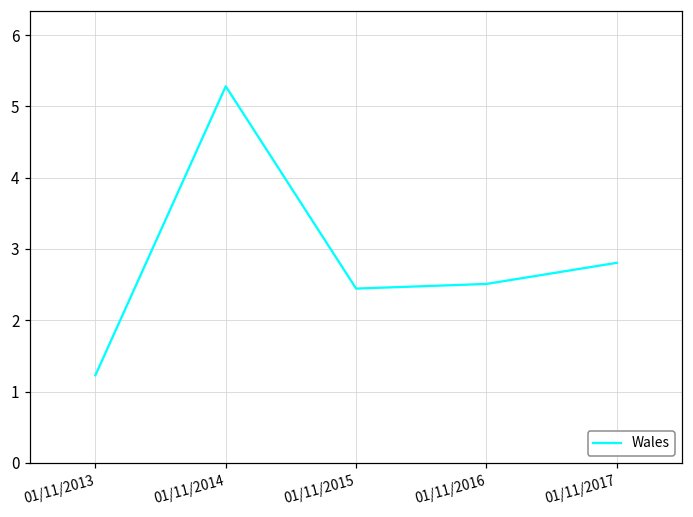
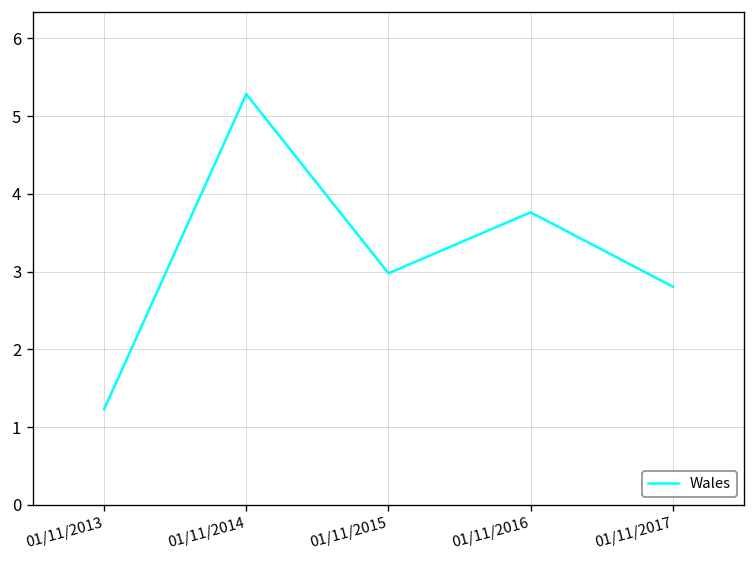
01/11/2015: 2.4 -> 3.0
01/11/2016: 2.5 -> 3.8
